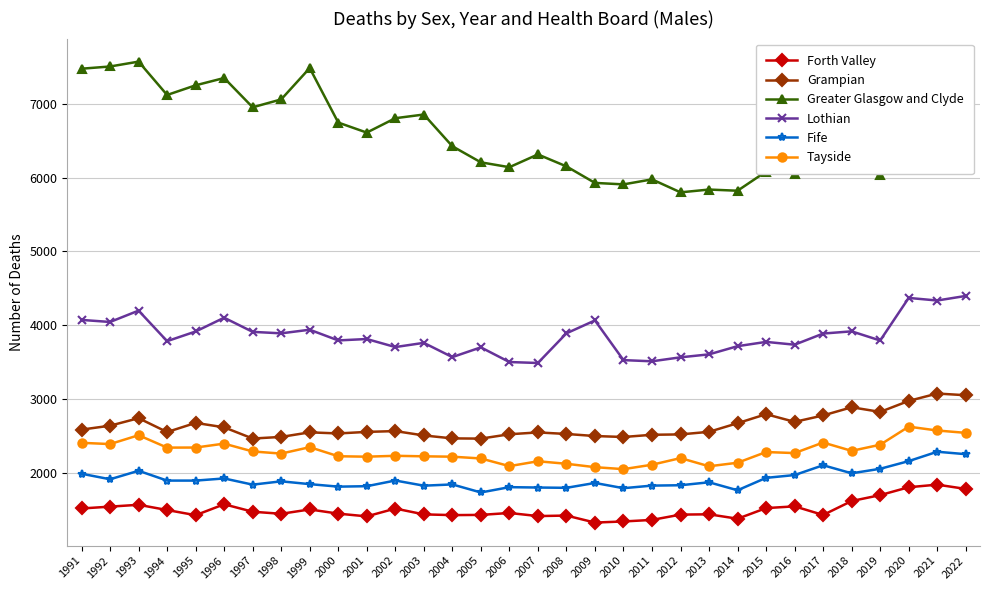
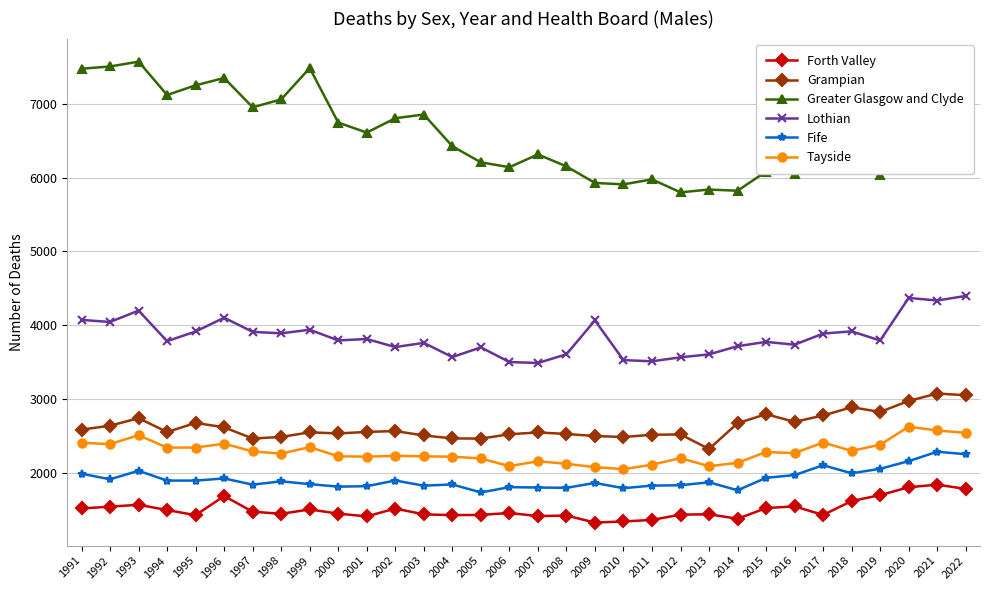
Forth Valley, 1996: 1600 -> 1700
Lothian, 2008: 3900 -> 3600
Grampian, 2013: 2600 -> 2300
